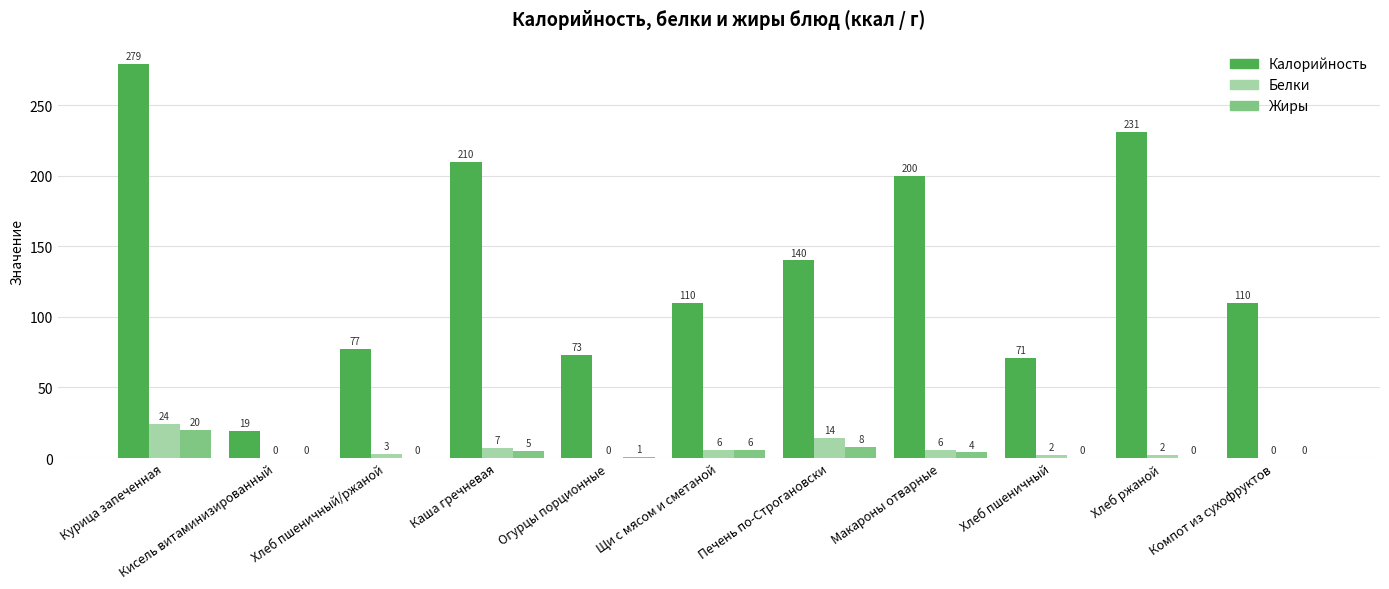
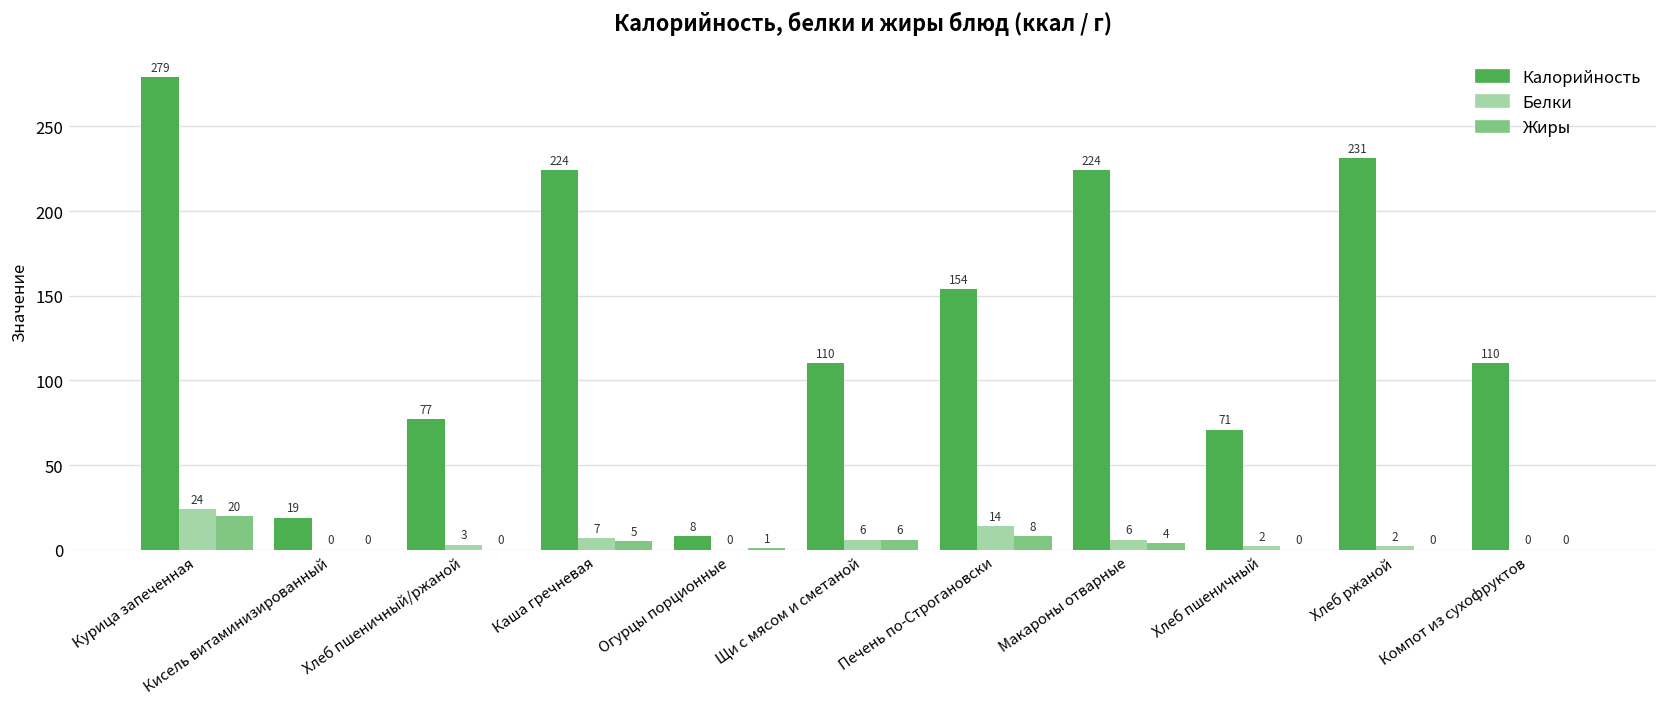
Калорийность, Каша гречневая: 210 -> 224
Калорийность, Огурцы порционные: 73 -> 8
Калорийность, Печень по-Строгановски: 140 -> 154
Калорийность, Макароны отварные: 200 -> 224
